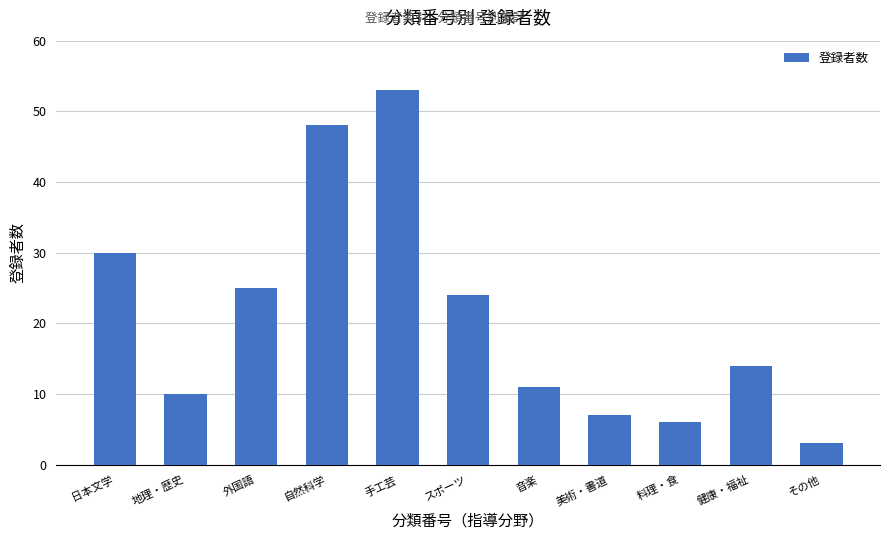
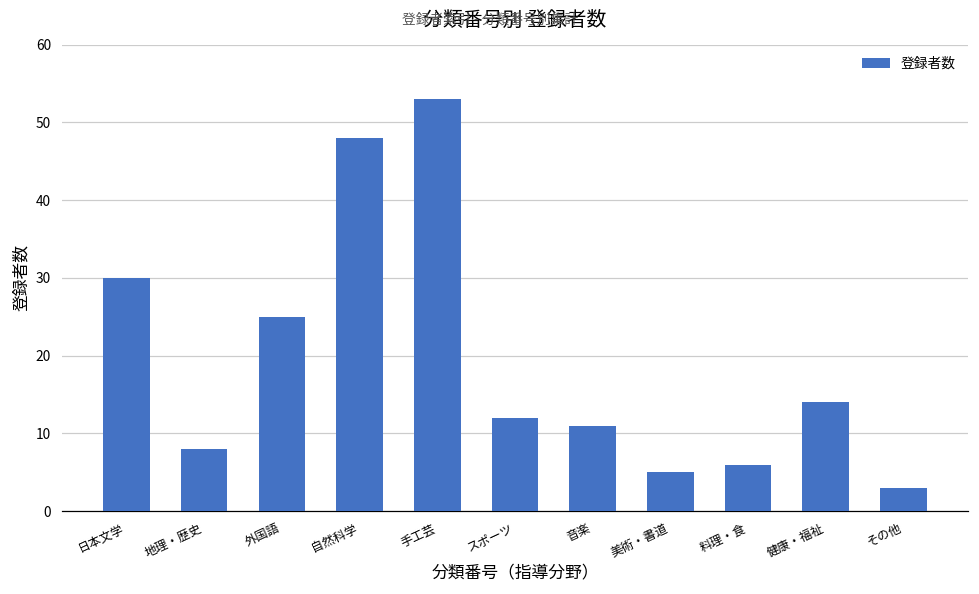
地理・歴史: 10 -> 8
スポーツ: 24 -> 12
美術・書道: 7 -> 5
